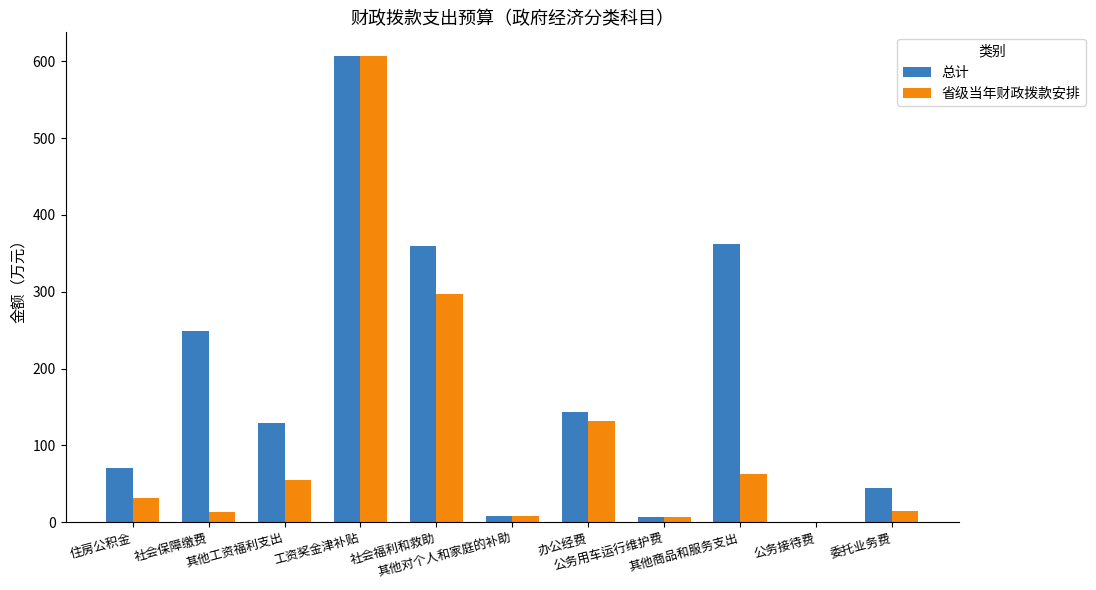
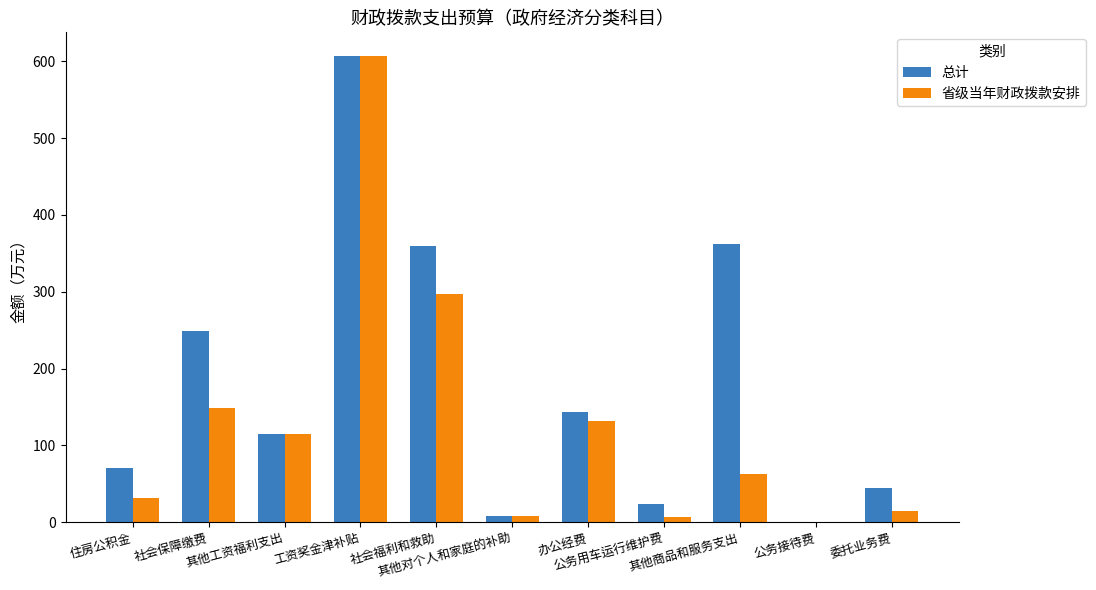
省级当年财政拨款安排, 社会保障缴费: 10 -> 150
总计, 其他工资福利支出: 130 -> 120
省级当年财政拨款安排, 其他工资福利支出: 60 -> 120
总计, 公务用车运行维护费: 10 -> 20
